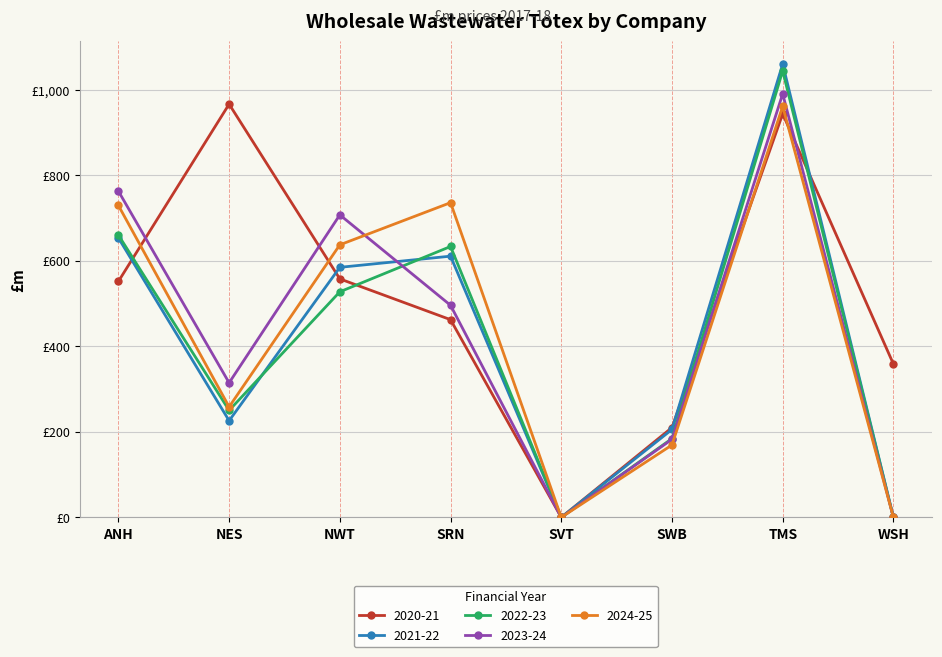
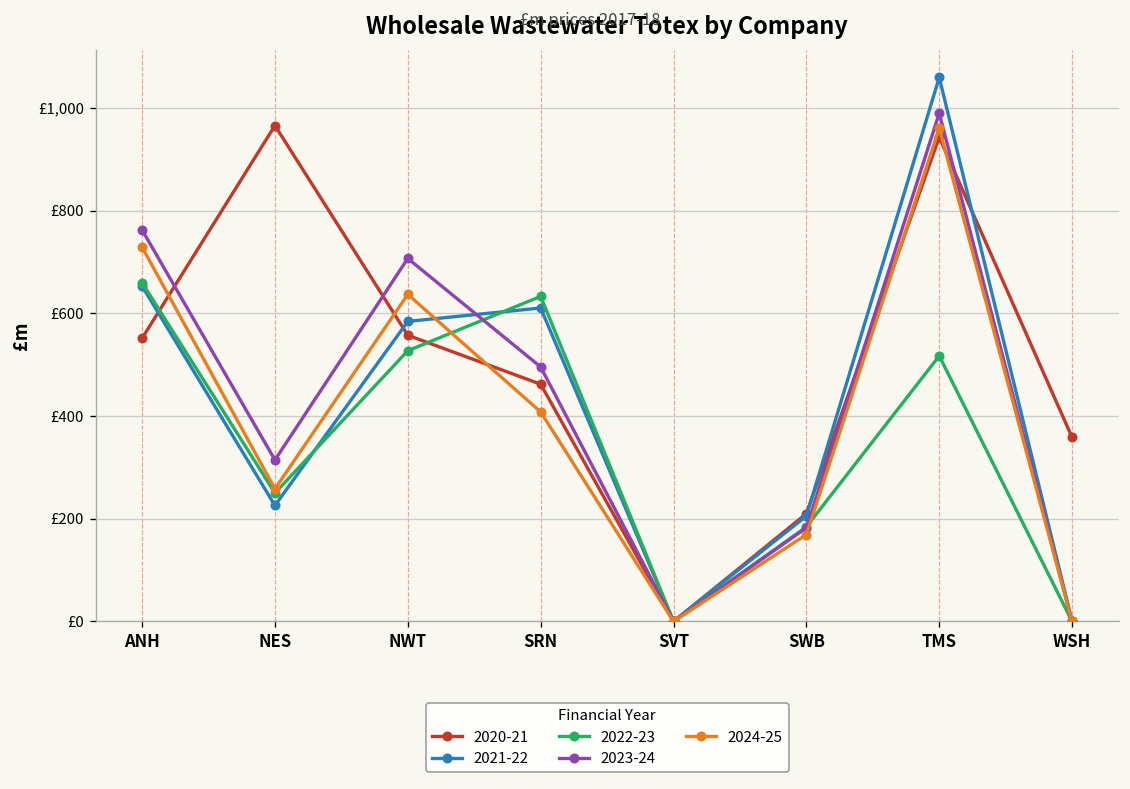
2024-25, SRN: £740 -> £410
2022-23, TMS: £1,040 -> £520
